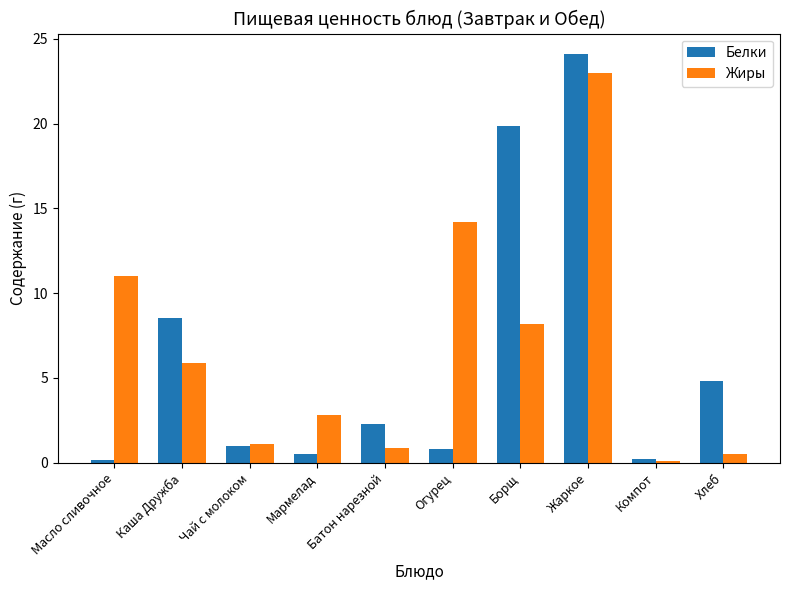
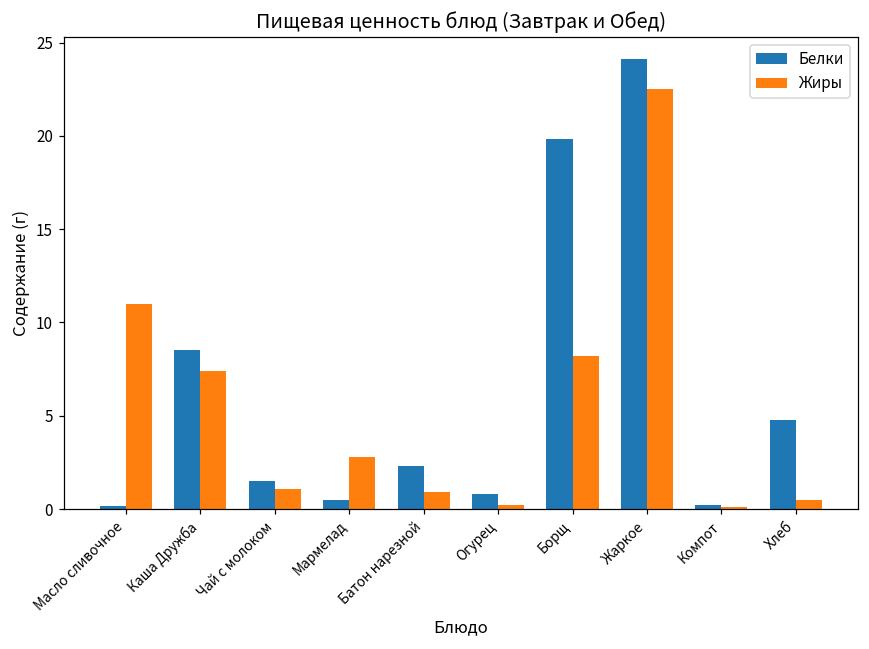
Жиры, Каша Дружба: 5.9 -> 7.4
Белки, Чай с молоком: 1.0 -> 1.5
Жиры, Огурец: 14.2 -> 0.2
Жиры, Жаркое: 23.0 -> 22.5
